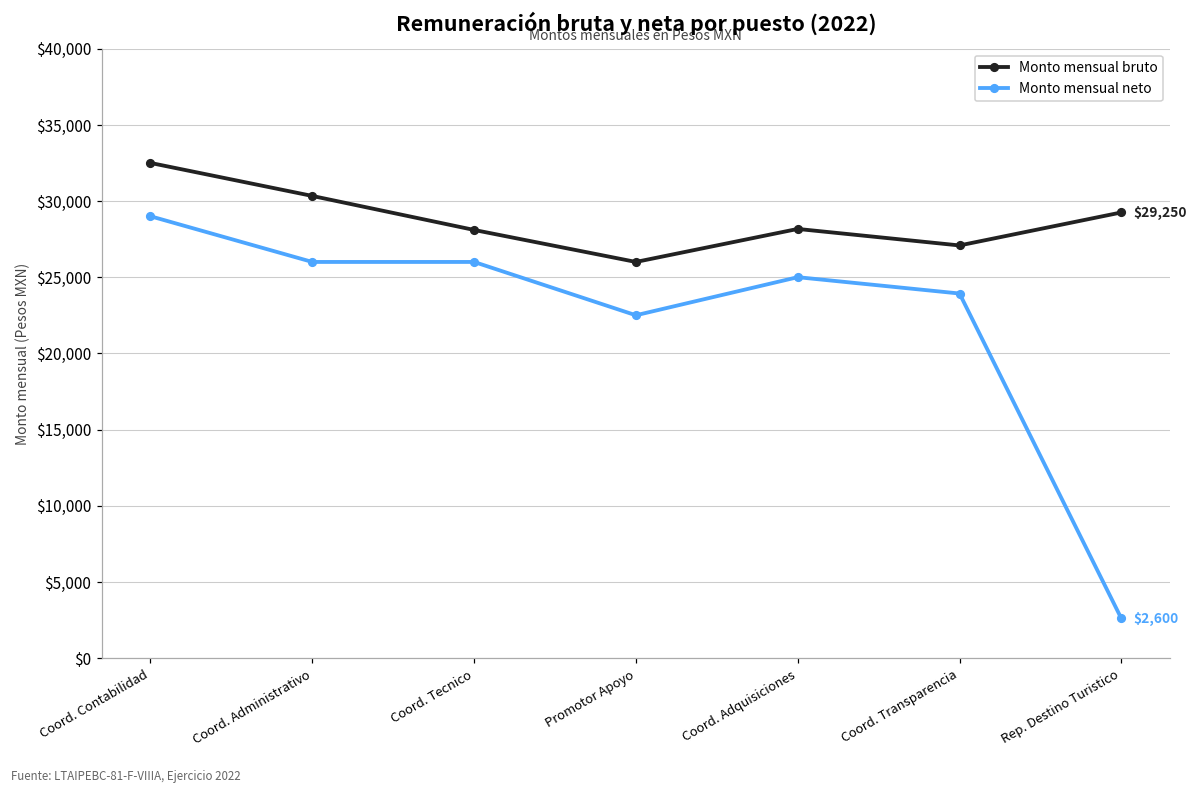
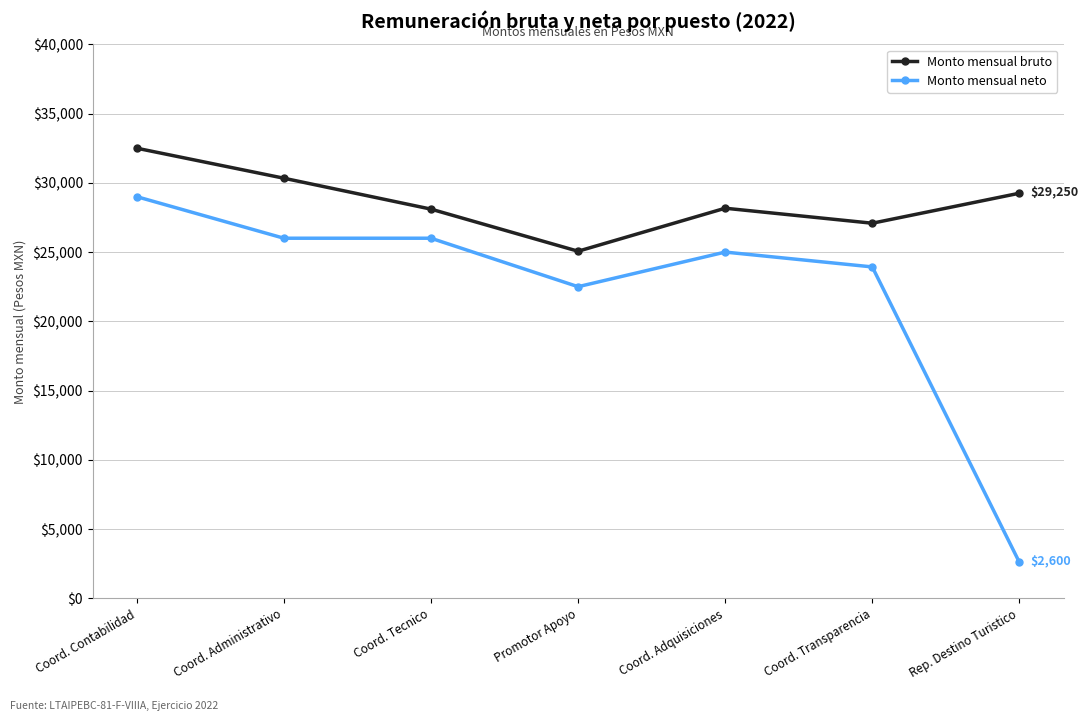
Monto mensual bruto, Promotor Apoyo: $26,000 -> $25,100
